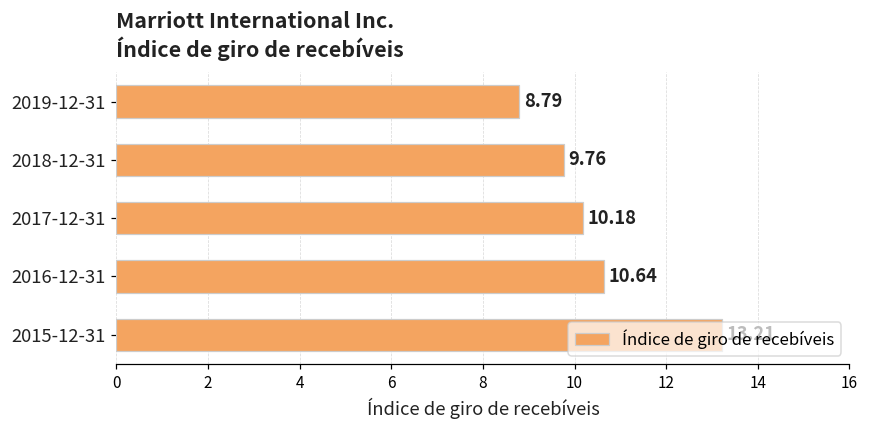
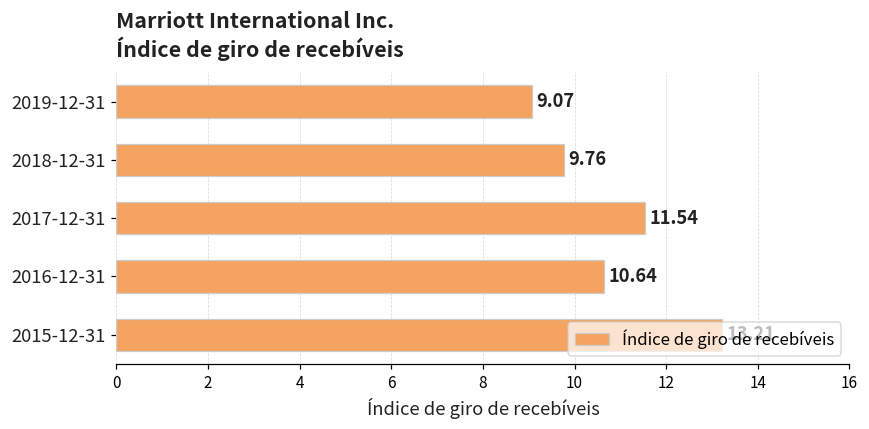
2019-12-31: 8.79 -> 9.07
2017-12-31: 10.18 -> 11.54
